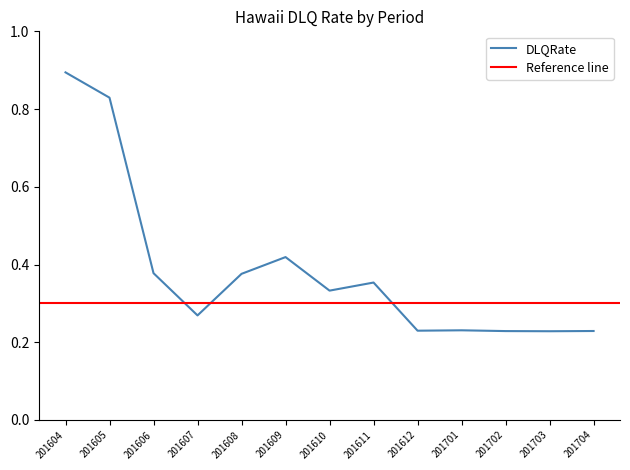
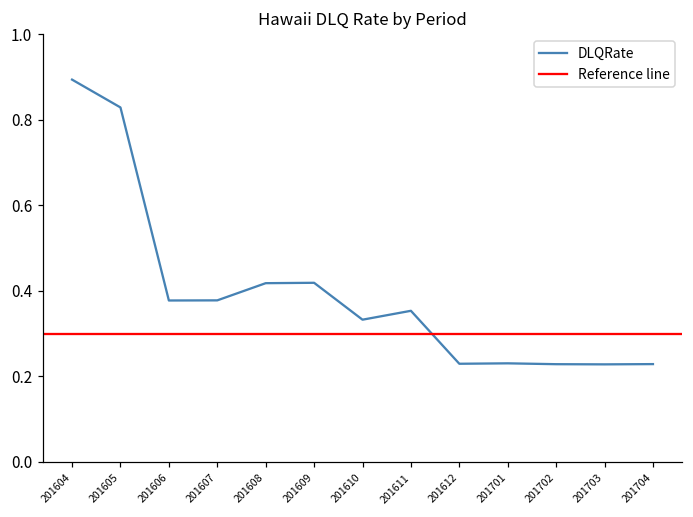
201607: 0.27 -> 0.38
201608: 0.38 -> 0.42
